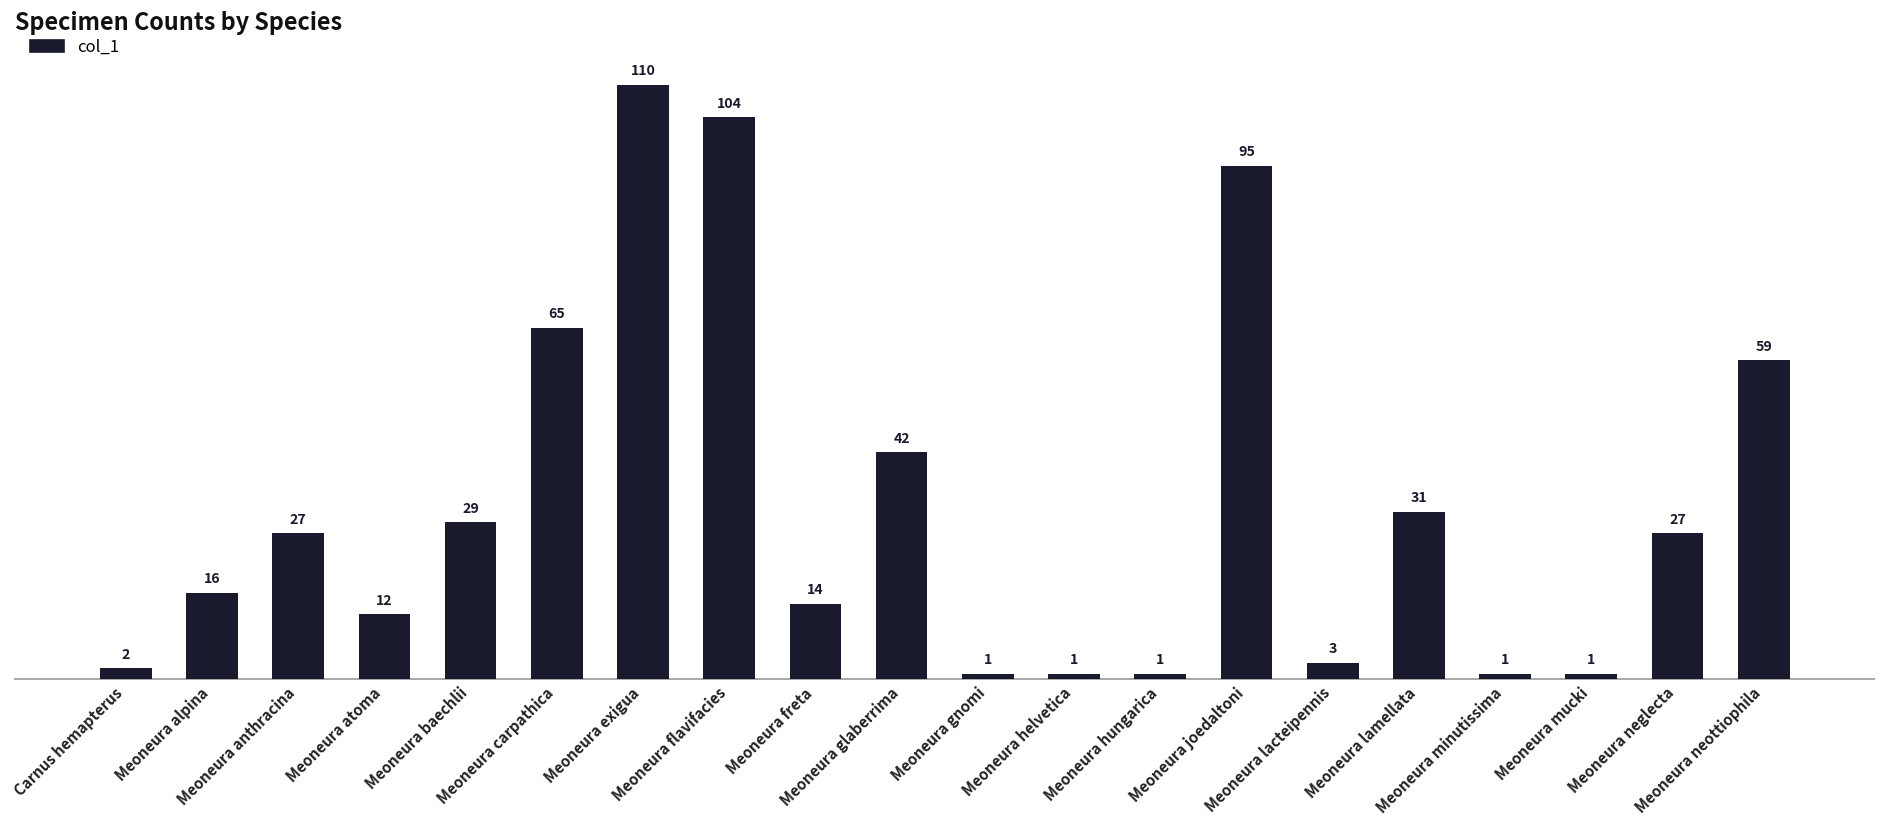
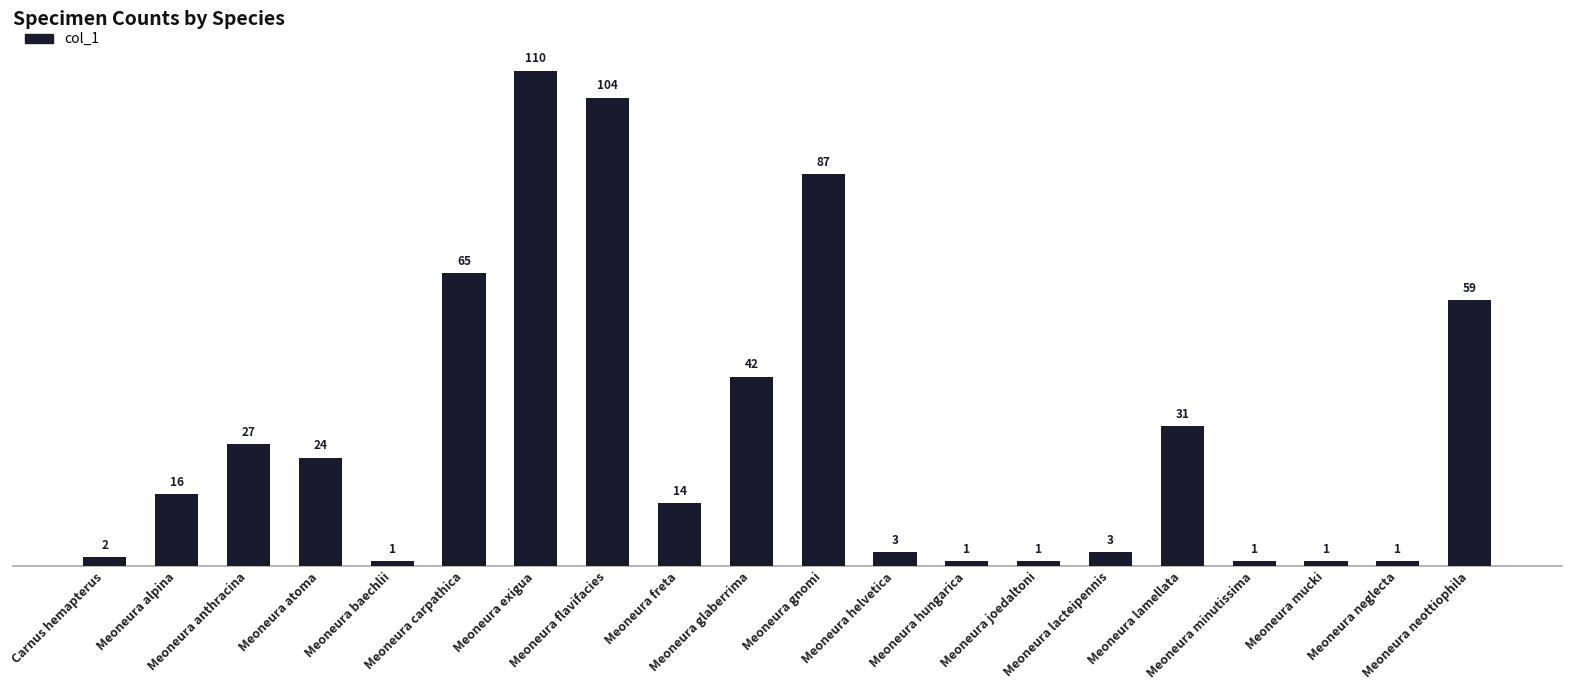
Meoneura atoma: 12 -> 24
Meoneura baechlii: 29 -> 1
Meoneura gnomi: 1 -> 87
Meoneura helvetica: 1 -> 3
Meoneura joedaltoni: 95 -> 1
Meoneura neglecta: 27 -> 1
